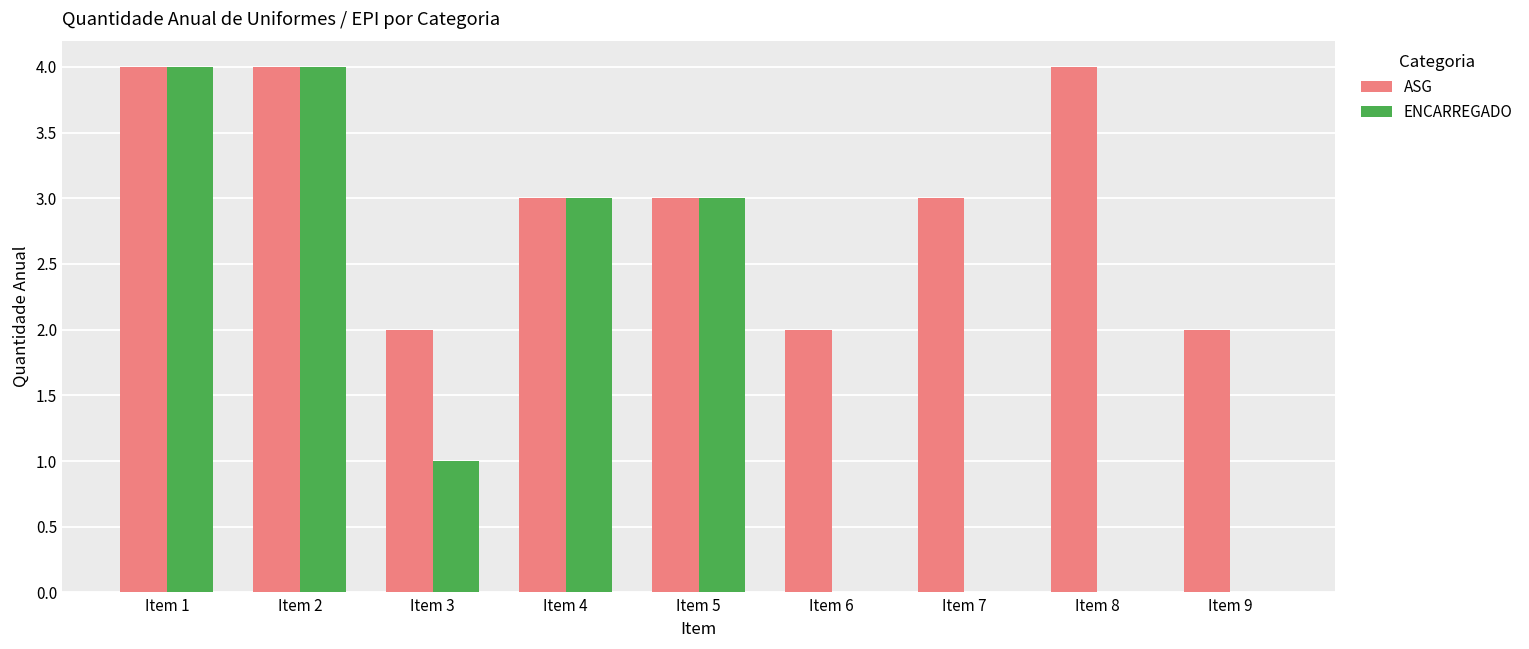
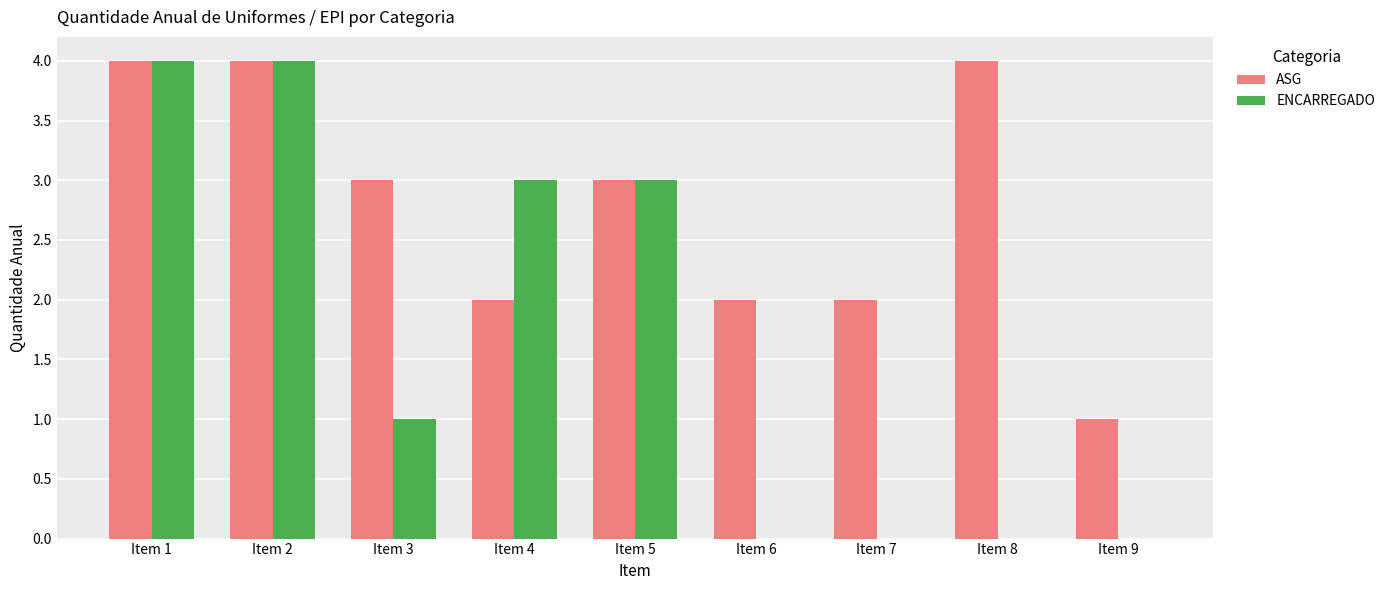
ASG, Item 3: 2 -> 3
ASG, Item 4: 3 -> 2
ASG, Item 7: 3 -> 2
ASG, Item 9: 2 -> 1
